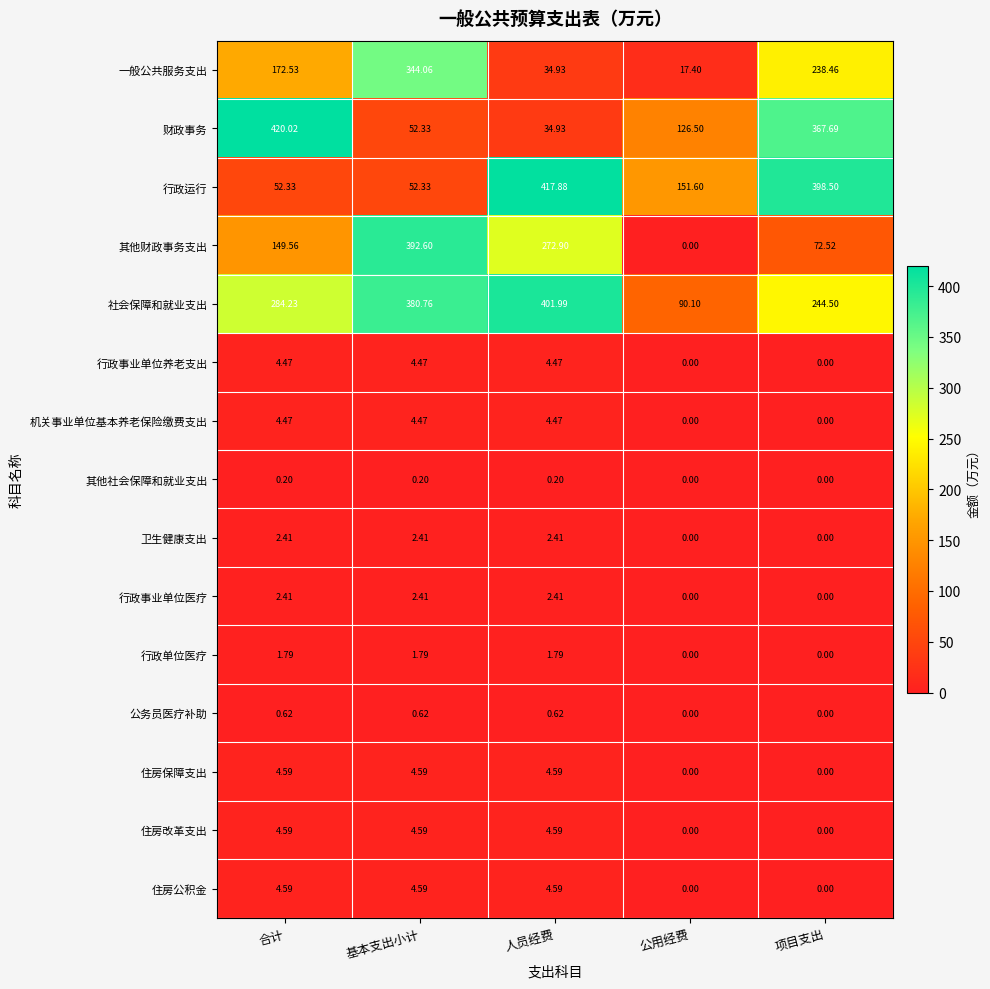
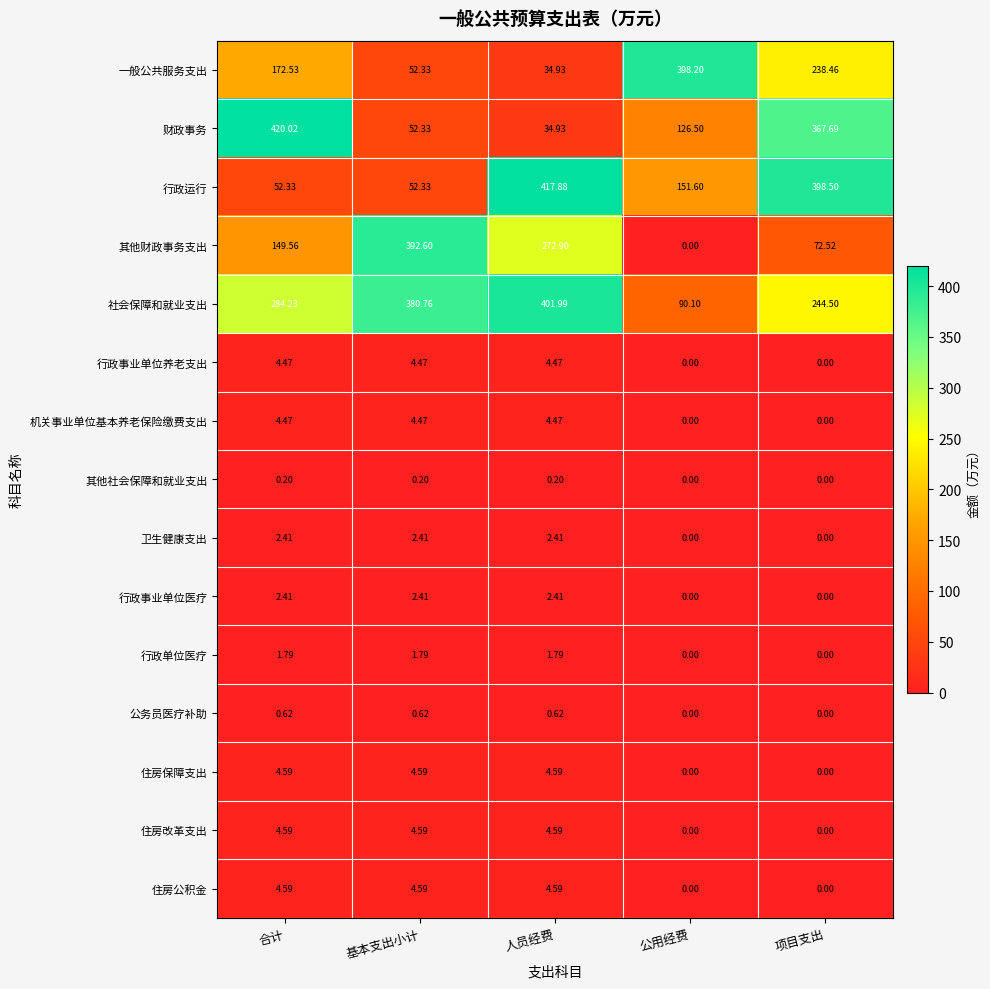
一般公共服务支出, 基本支出小计: 344.06 -> 52.33
一般公共服务支出, 公用经费: 17.40 -> 398.20
